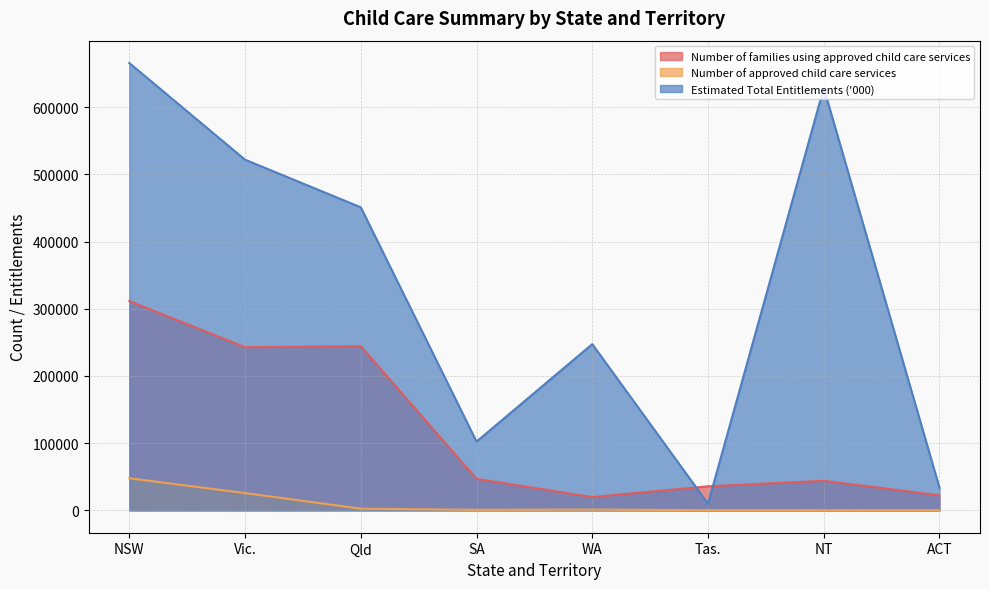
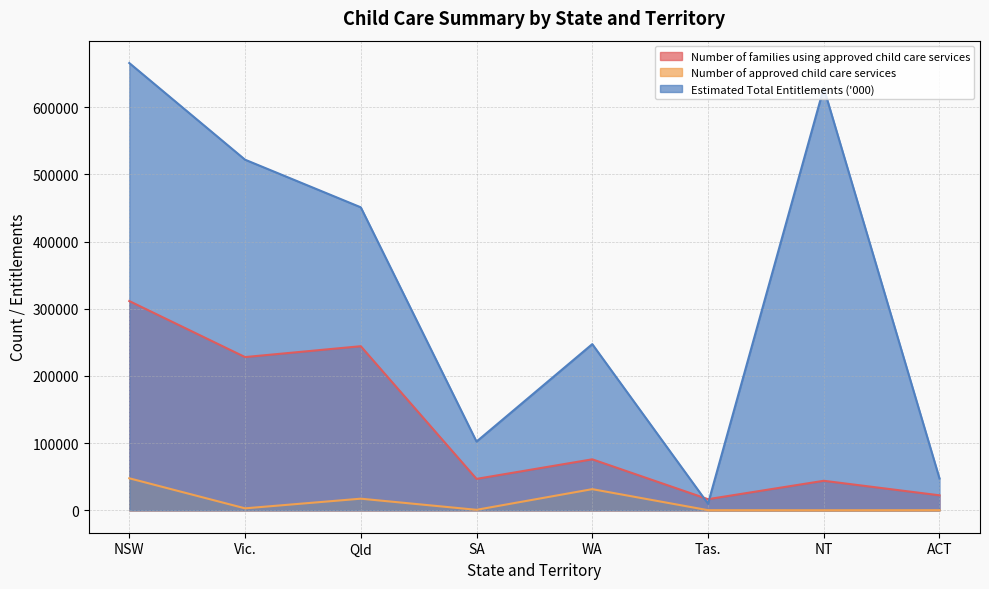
Number of families using approved child care services, Vic.: 240000 -> 230000
Number of approved child care services, Vic.: 30000 -> 0
Number of approved child care services, Qld: 0 -> 20000
Number of families using approved child care services, WA: 20000 -> 80000
Number of approved child care services, WA: 0 -> 30000
Number of families using approved child care services, Tas.: 40000 -> 20000
Estimated Total Entitlements ('000), ACT: 30000 -> 50000
